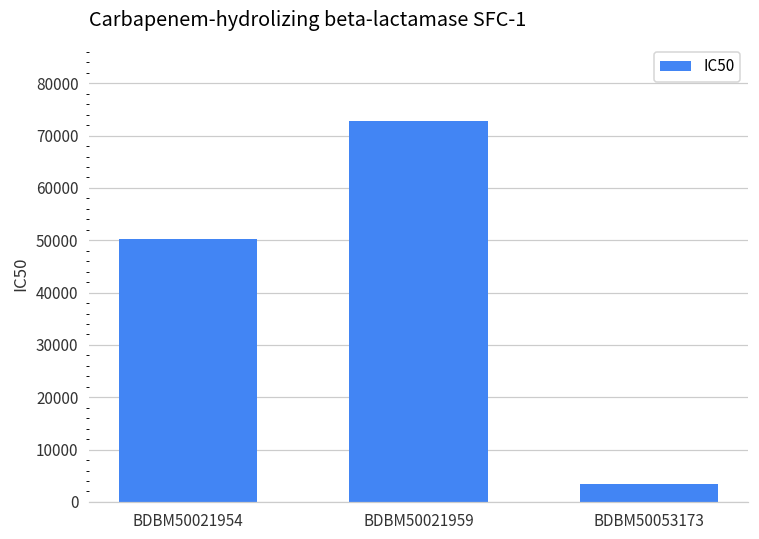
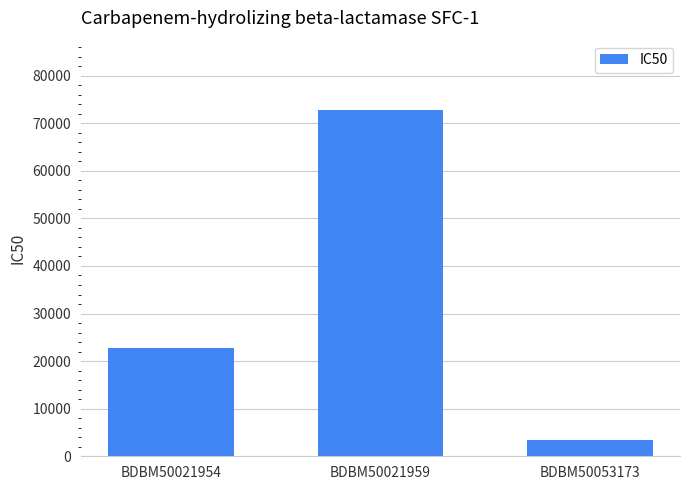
BDBM50021954: 50000 -> 23000
